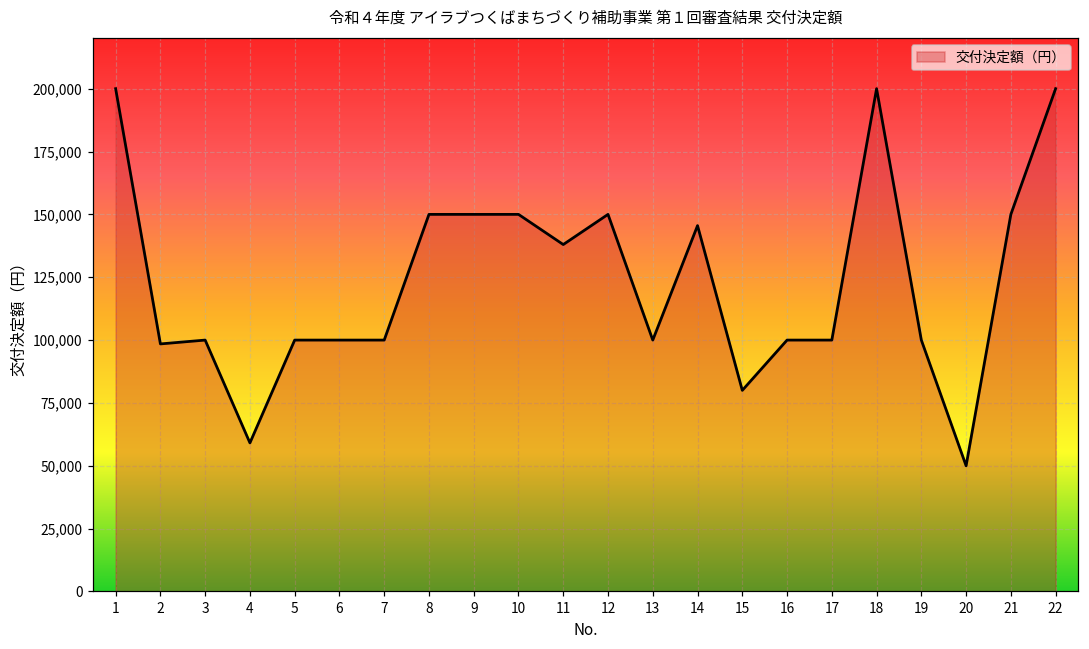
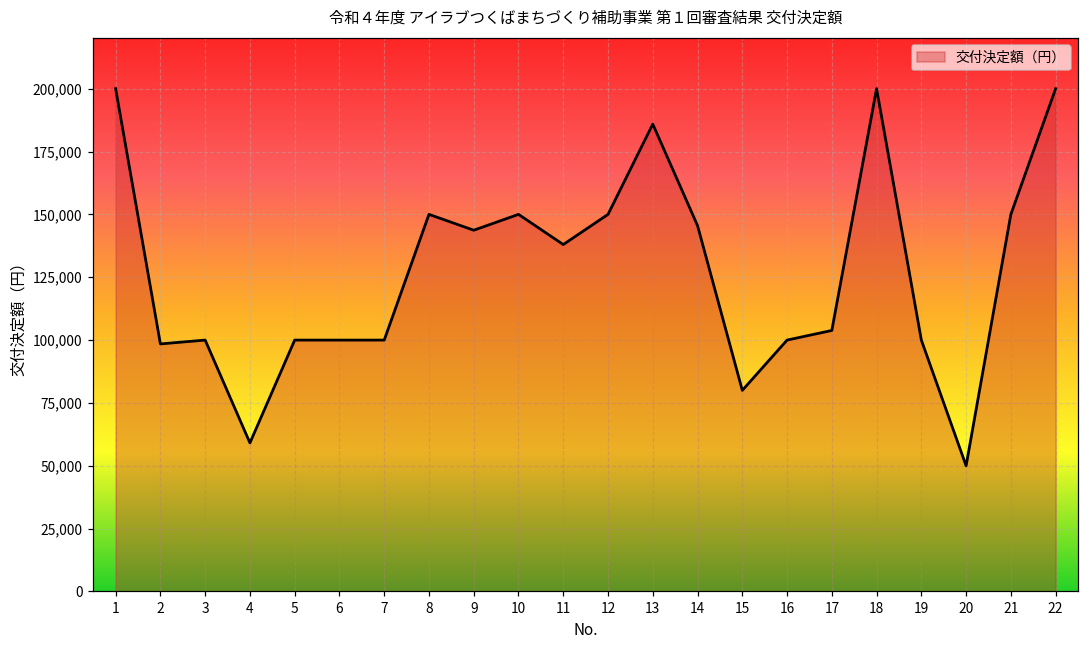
9: 150,000 -> 144,000
13: 100,000 -> 186,000
17: 100,000 -> 104,000
